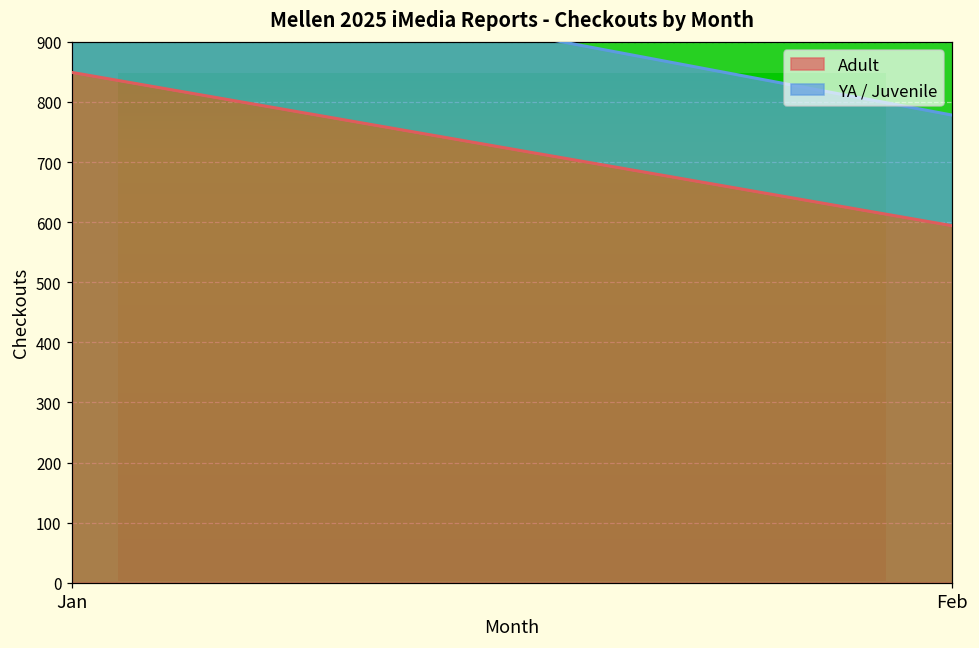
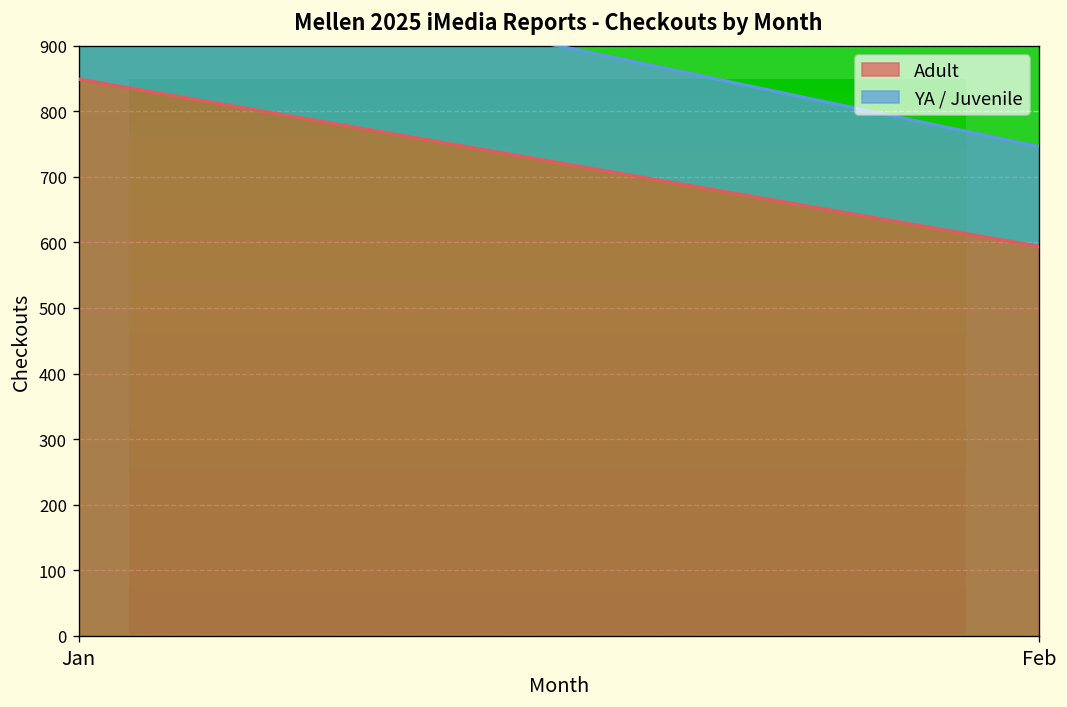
Mellen 2025 iMedia Reports - Checkouts by Month, YA / Juvenile, Feb: 180 -> 150
